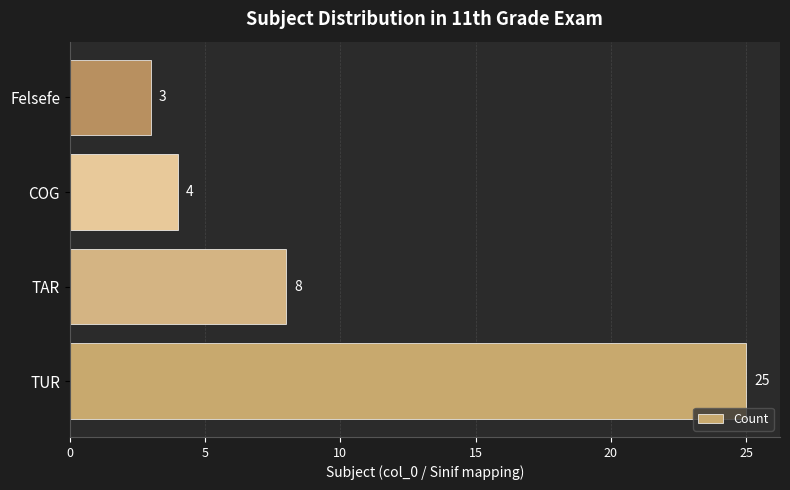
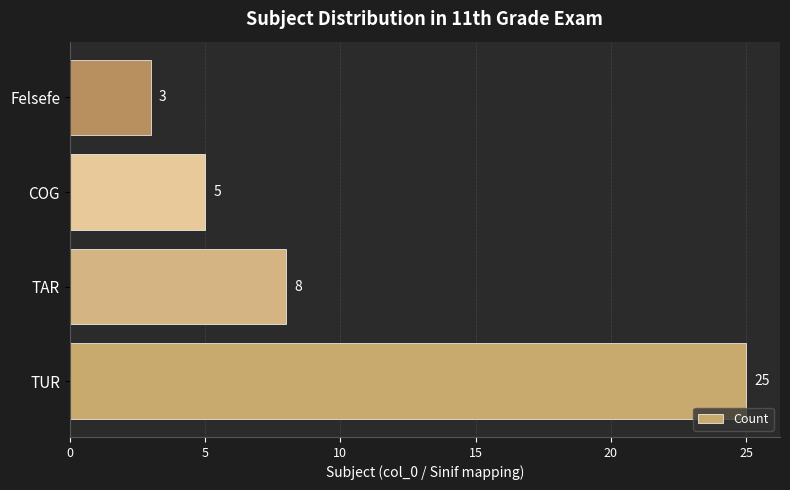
COG: 4 -> 5
